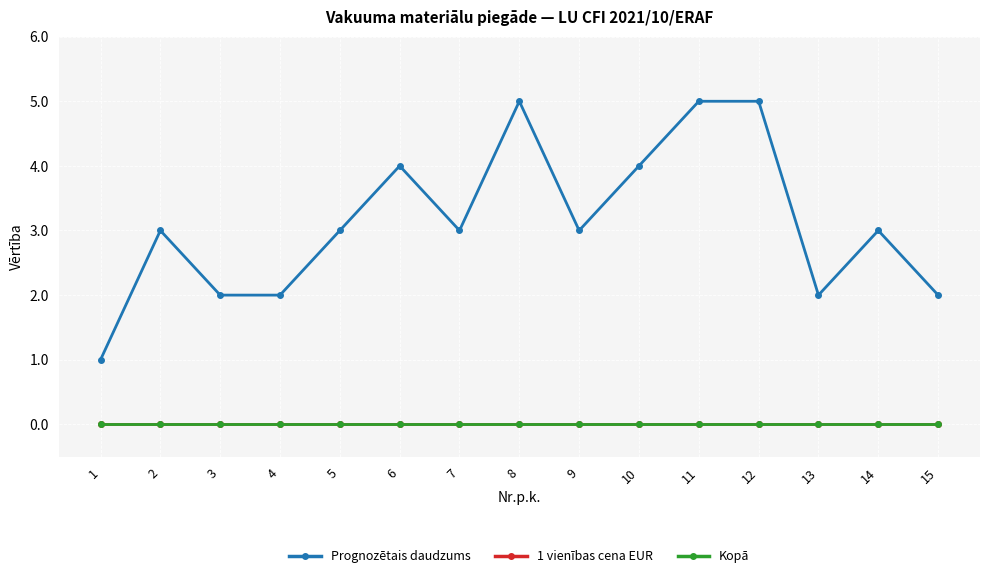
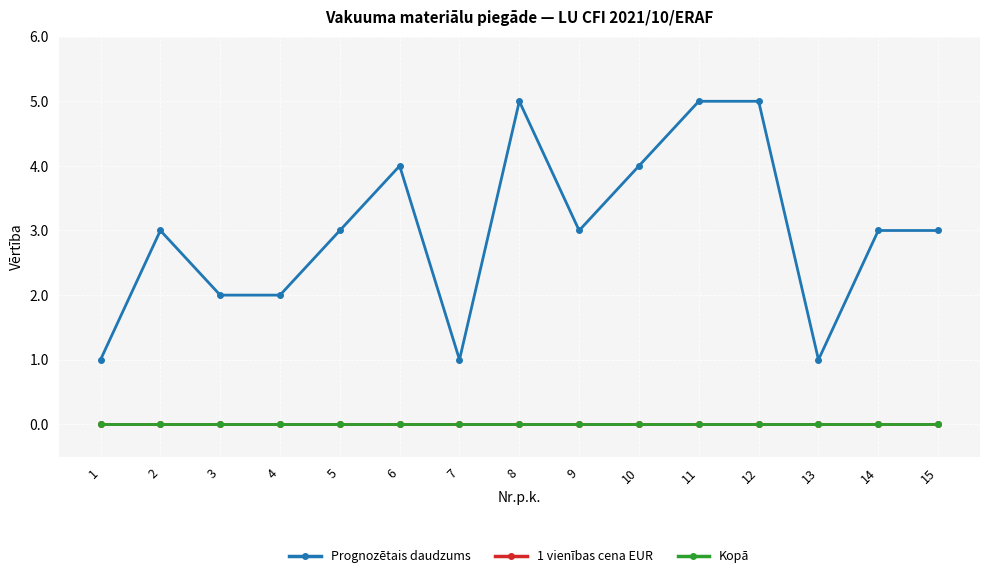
Prognozētais daudzums, 7: 3 -> 1
Prognozētais daudzums, 13: 2 -> 1
Prognozētais daudzums, 15: 2 -> 3
